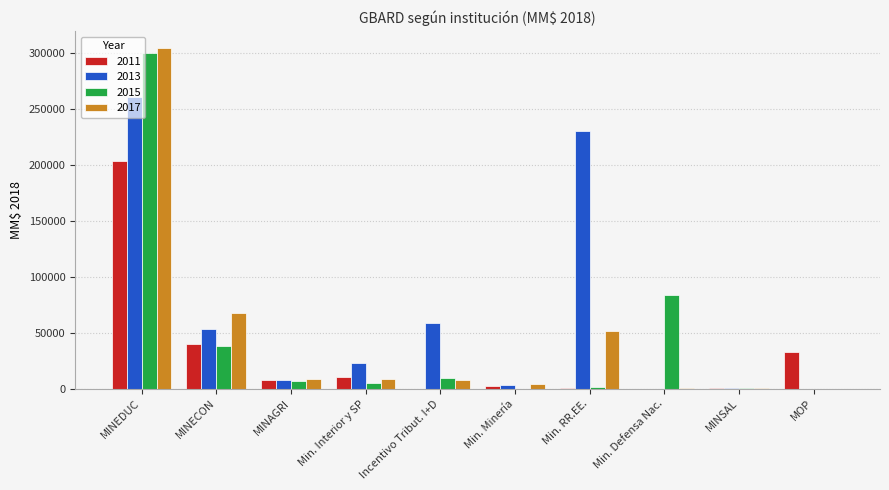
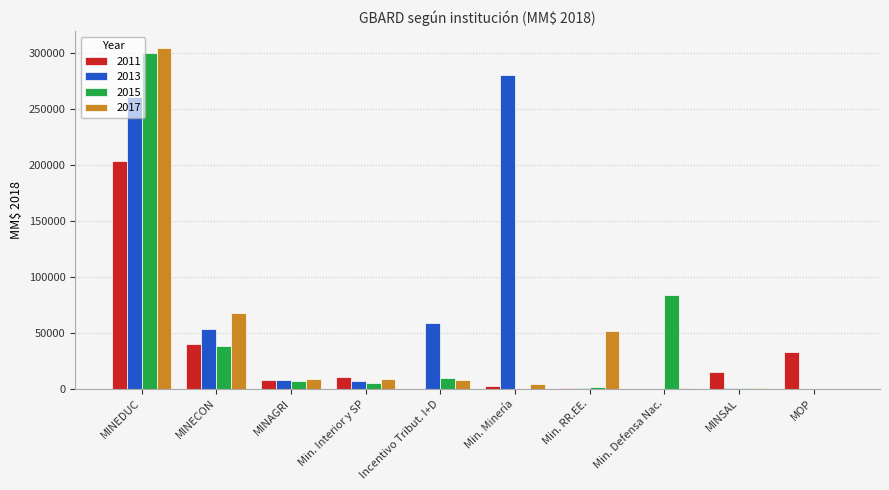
2013, Min. Interior y SP: 23000 -> 7000
2013, Min. Minería: 3000 -> 280000
2013, Min. RR.EE.: 230000 -> 1000
2011, MINSAL: 1000 -> 15000
